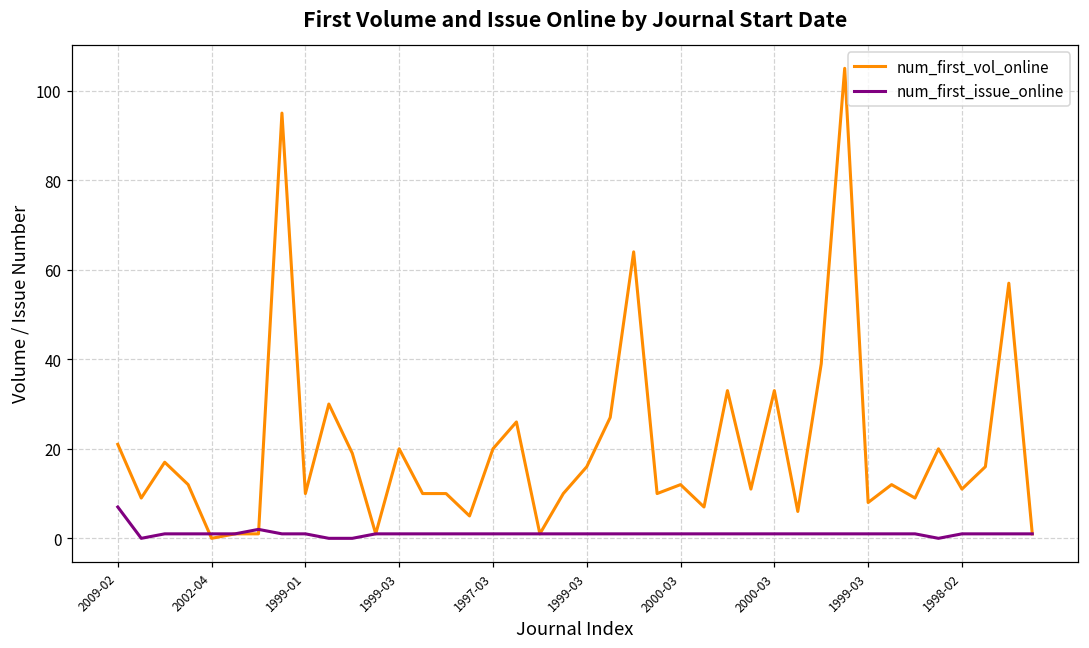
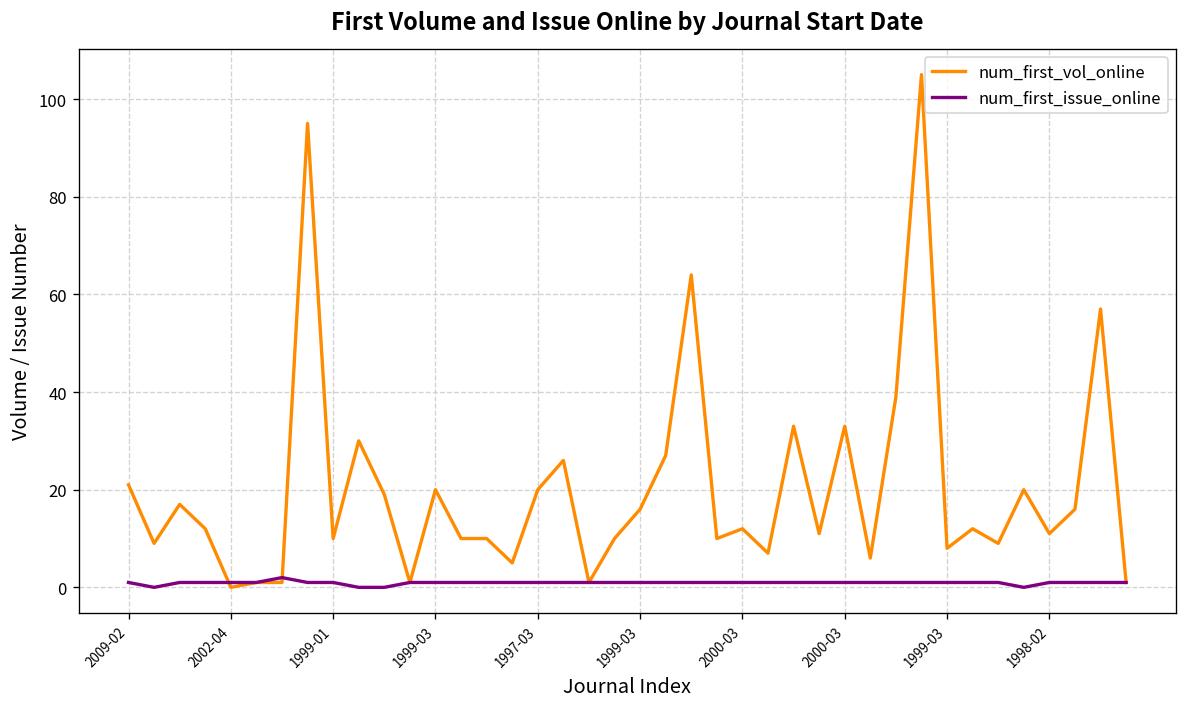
num_first_issue_online, 2009-02: 7 -> 1
